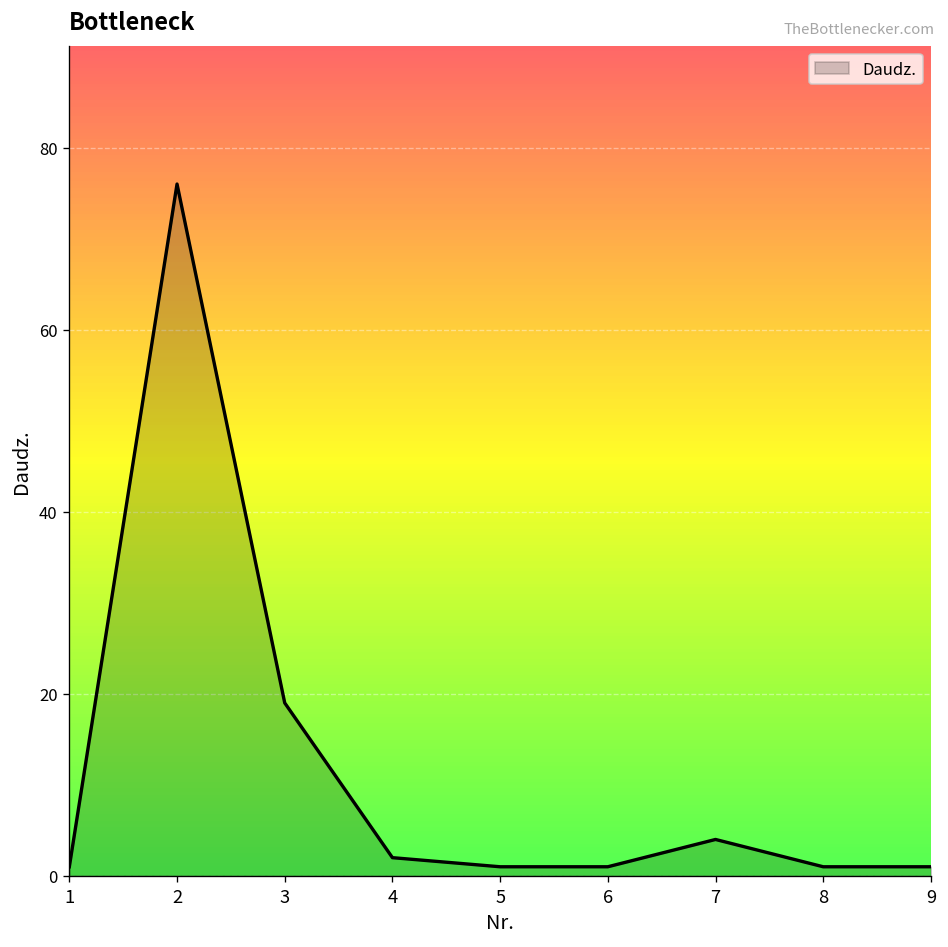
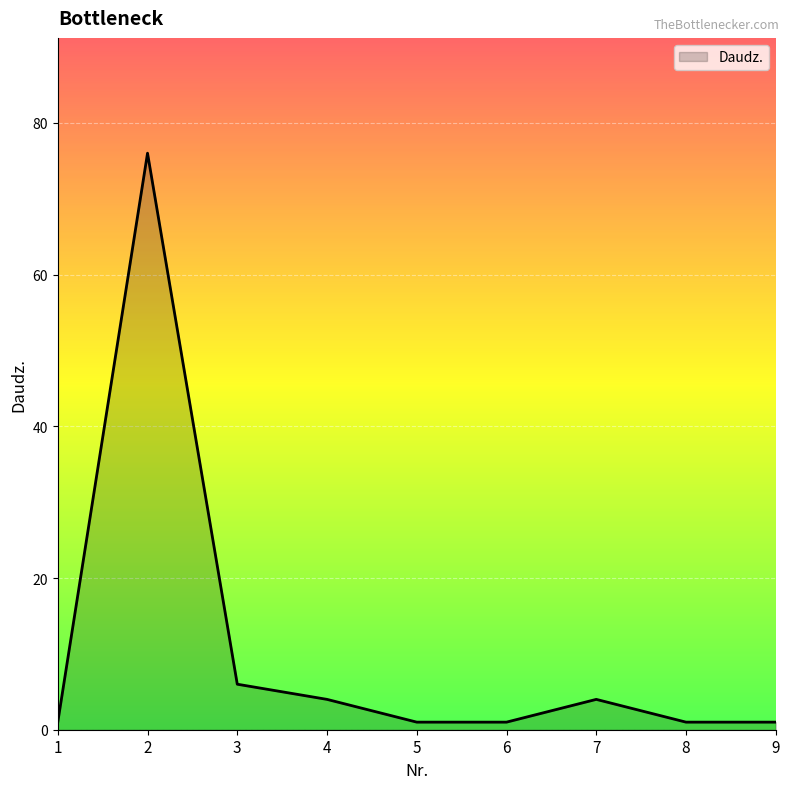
3: 19 -> 6
4: 2 -> 4
